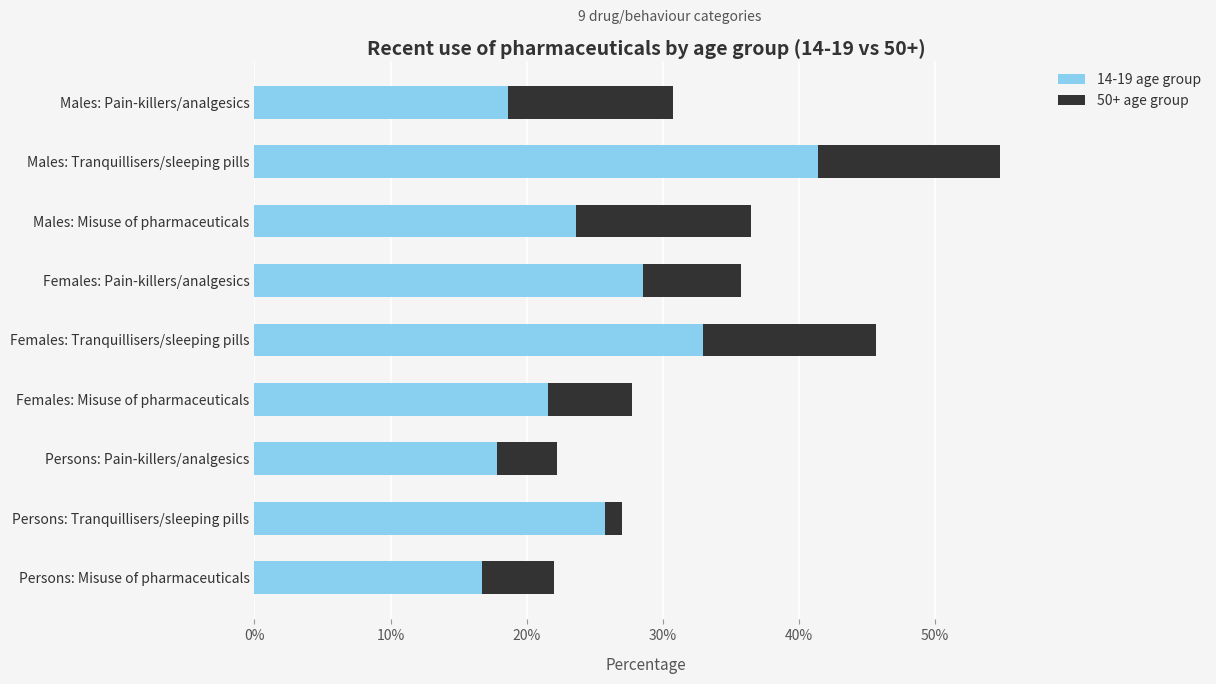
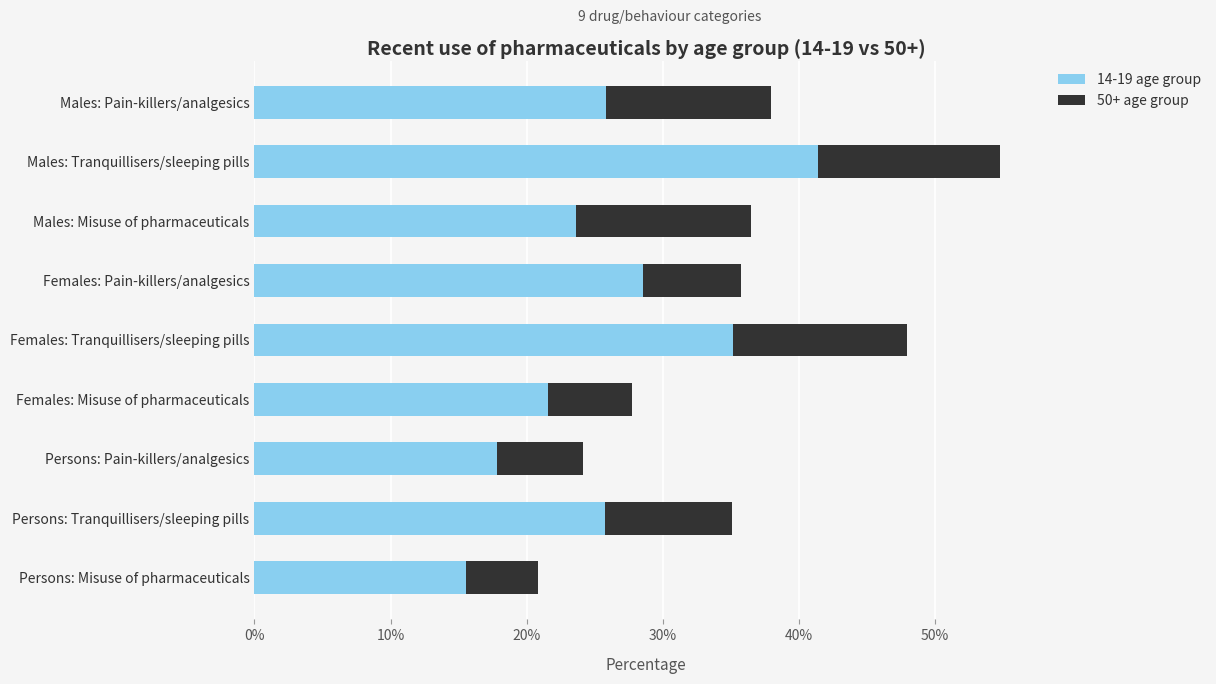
14-19 age group, Males: Pain-killers/analgesics: 18.6% -> 25.8%
14-19 age group, Females: Tranquillisers/sleeping pills: 32.9% -> 35.1%
50+ age group, Persons: Pain-killers/analgesics: 4.4% -> 6.3%
50+ age group, Persons: Tranquillisers/sleeping pills: 1.2% -> 9.4%
14-19 age group, Persons: Misuse of pharmaceuticals: 16.7% -> 15.6%
